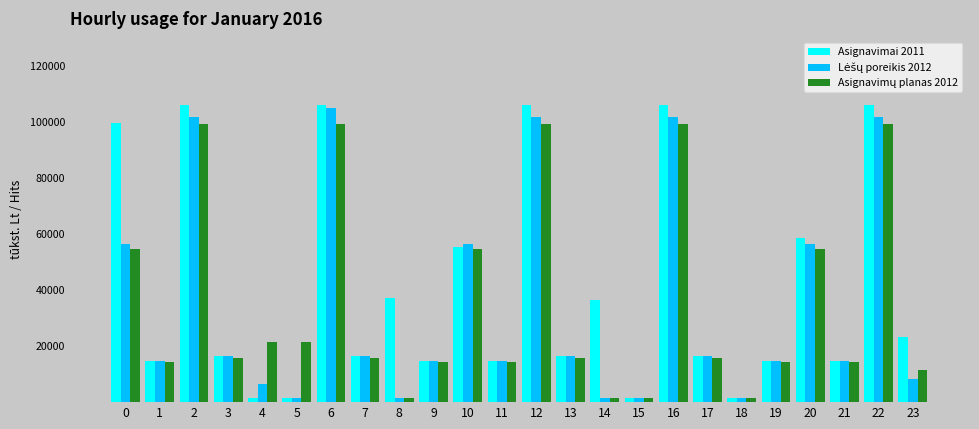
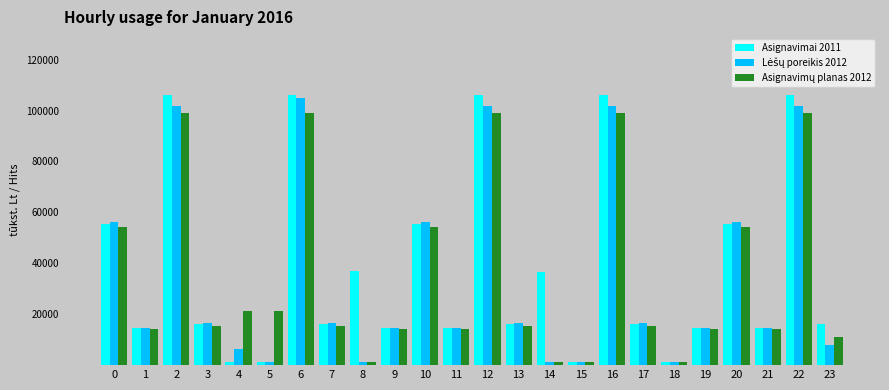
Asignavimai 2011, 0: 100000 -> 55000
Asignavimai 2011, 20: 59000 -> 55000
Asignavimai 2011, 23: 23000 -> 16000
